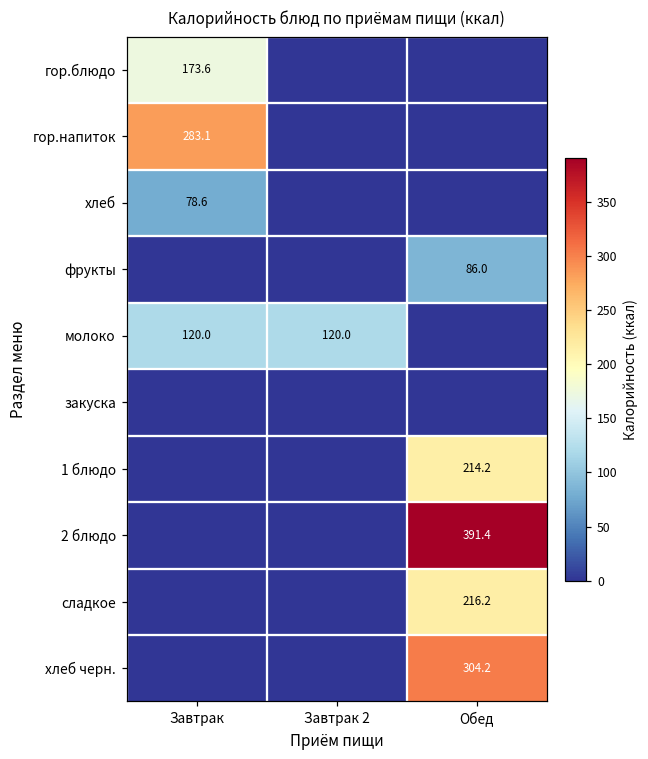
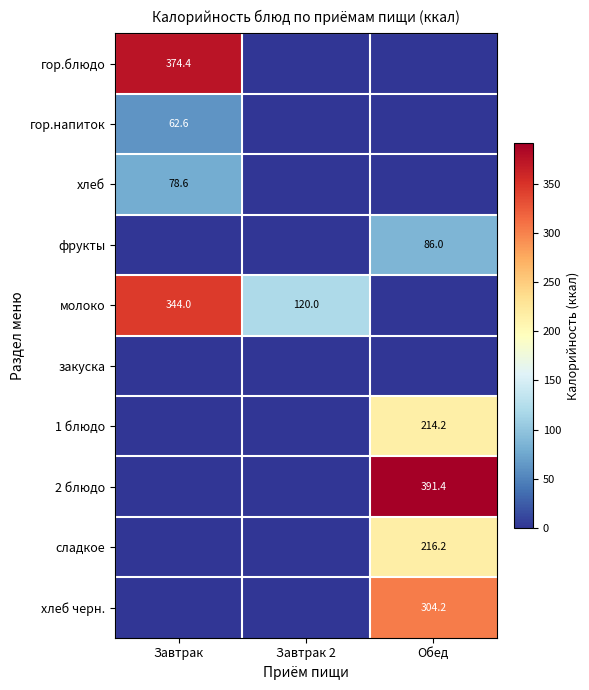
гор.блюдо, Завтрак: 173.6 -> 374.4
гор.напиток, Завтрак: 283.1 -> 62.6
молоко, Завтрак: 120.0 -> 344.0
